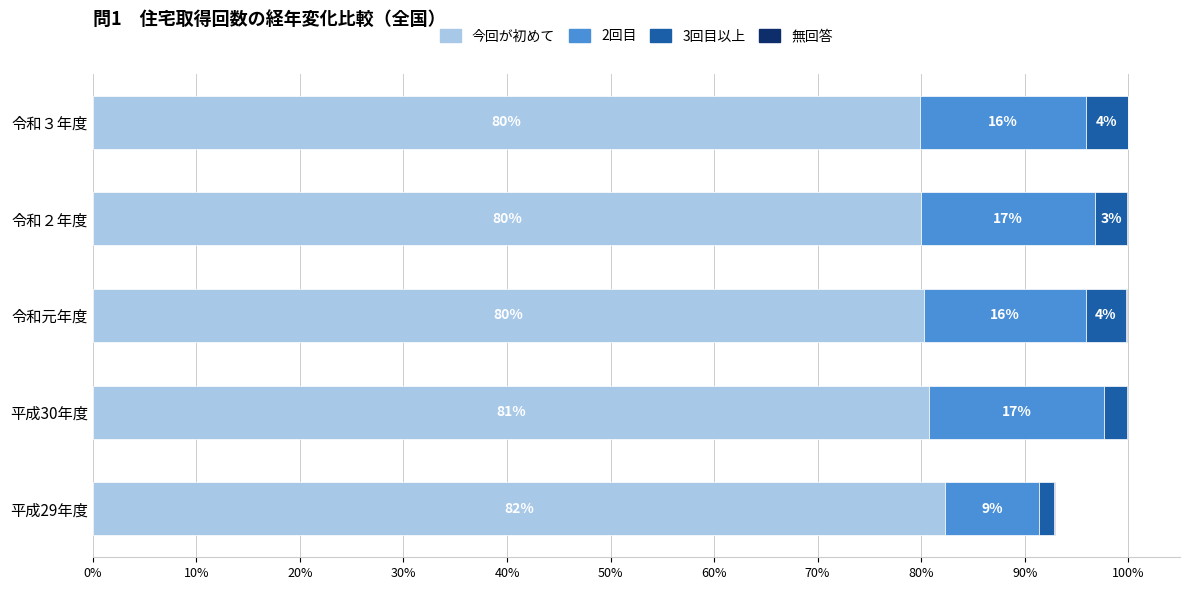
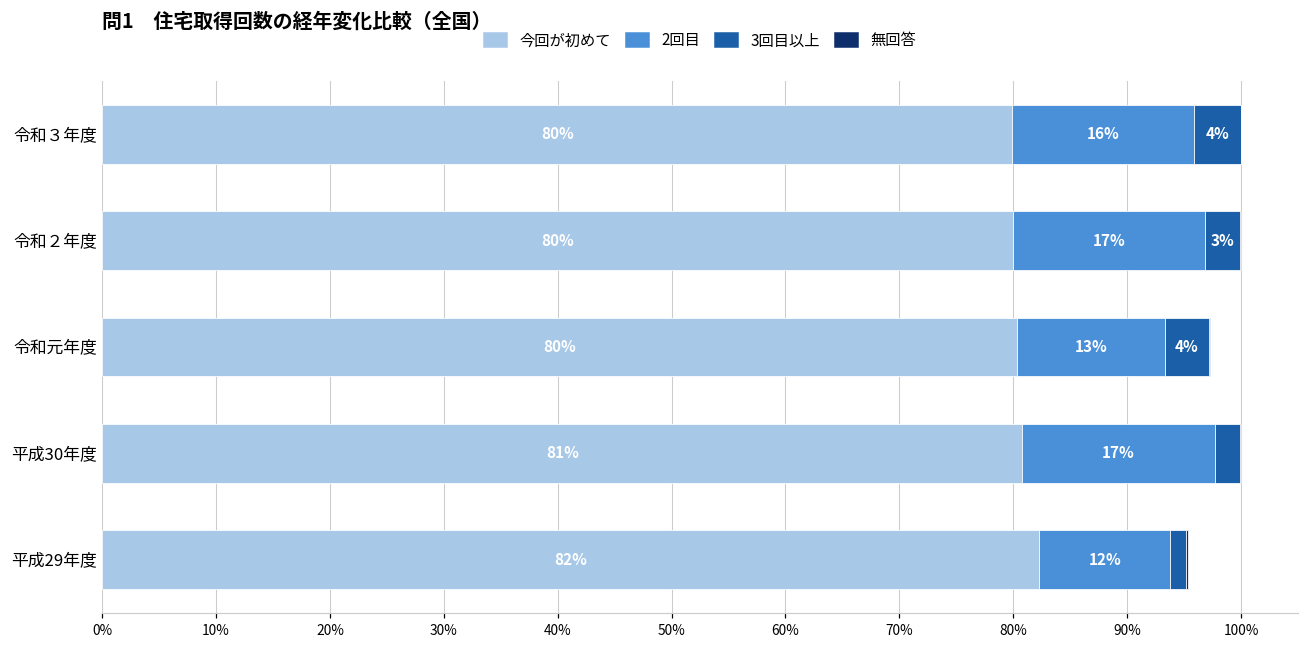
2回目, 令和元年度: 16% -> 13%
2回目, 平成29年度: 9% -> 12%
